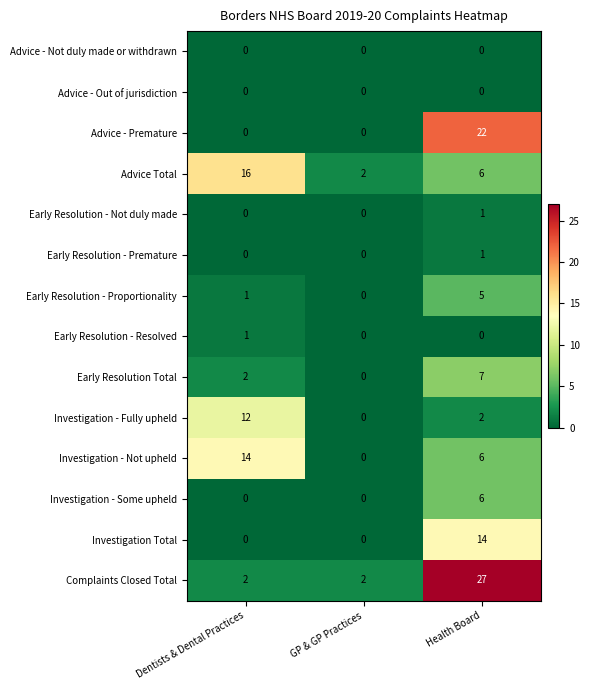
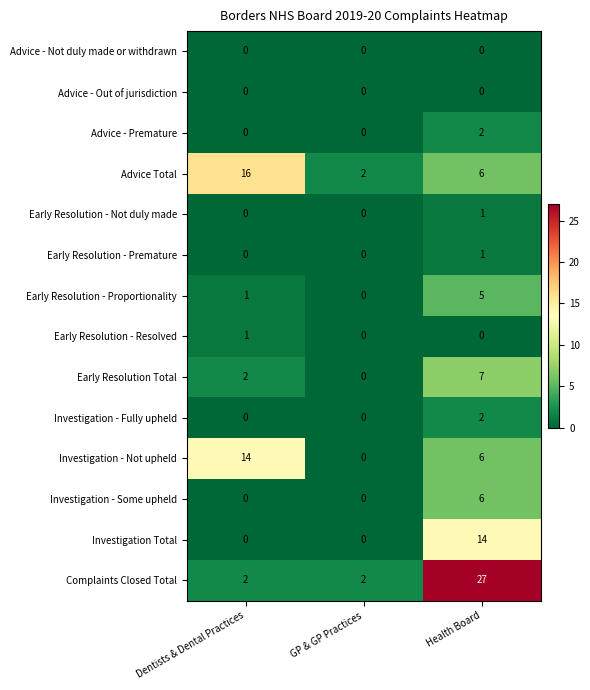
Advice - Premature, Health Board: 22 -> 2
Investigation - Fully upheld, Dentists & Dental Practices: 12 -> 0
